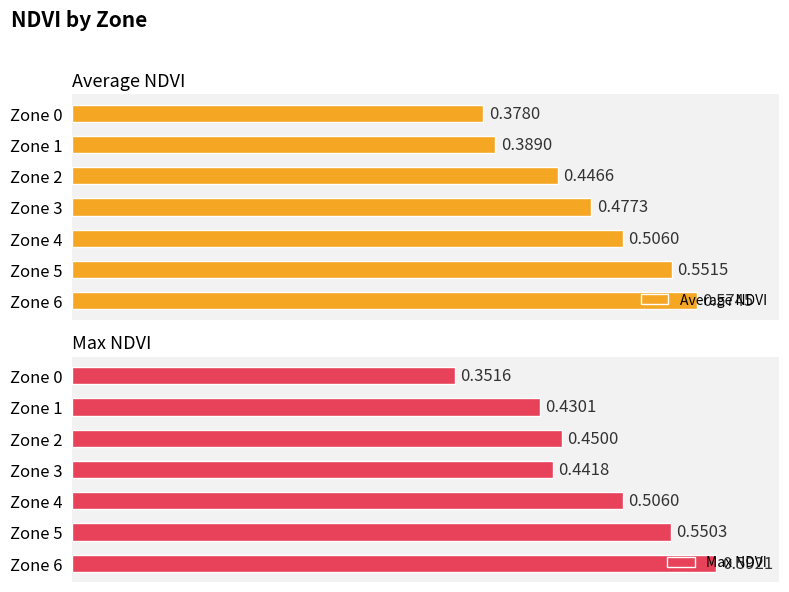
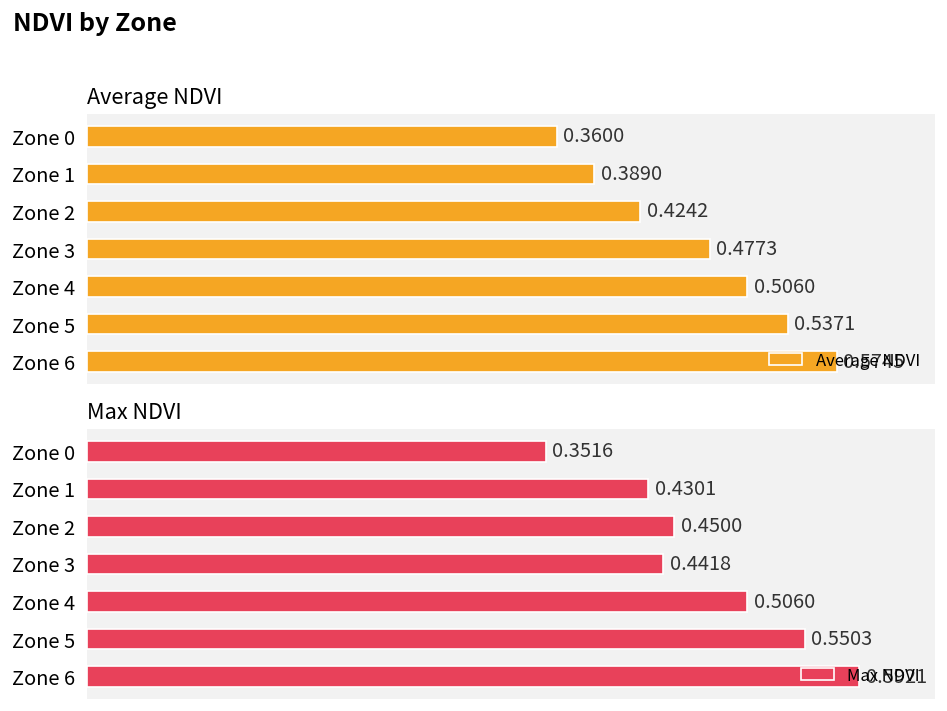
Average NDVI, Zone 0: 0.3780 -> 0.3600
Average NDVI, Zone 2: 0.4466 -> 0.4242
Average NDVI, Zone 5: 0.5515 -> 0.5371
